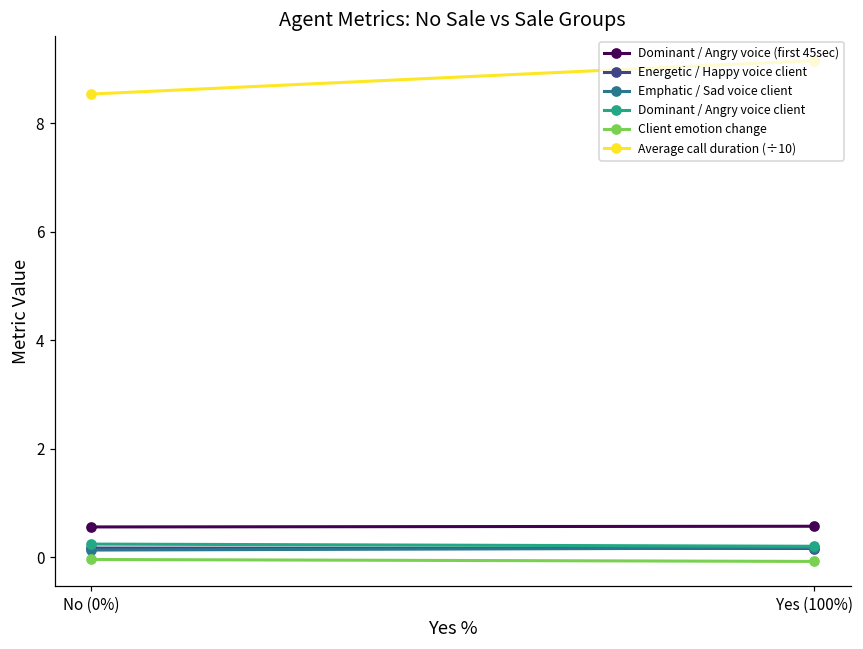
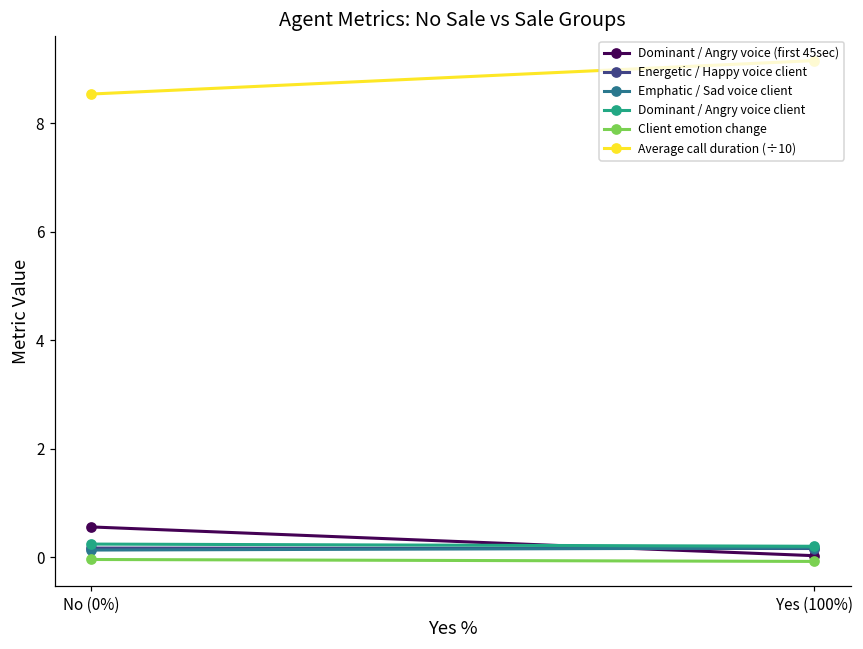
Dominant / Angry voice (first 45sec), Yes (100%): 0.6 -> 0.0
